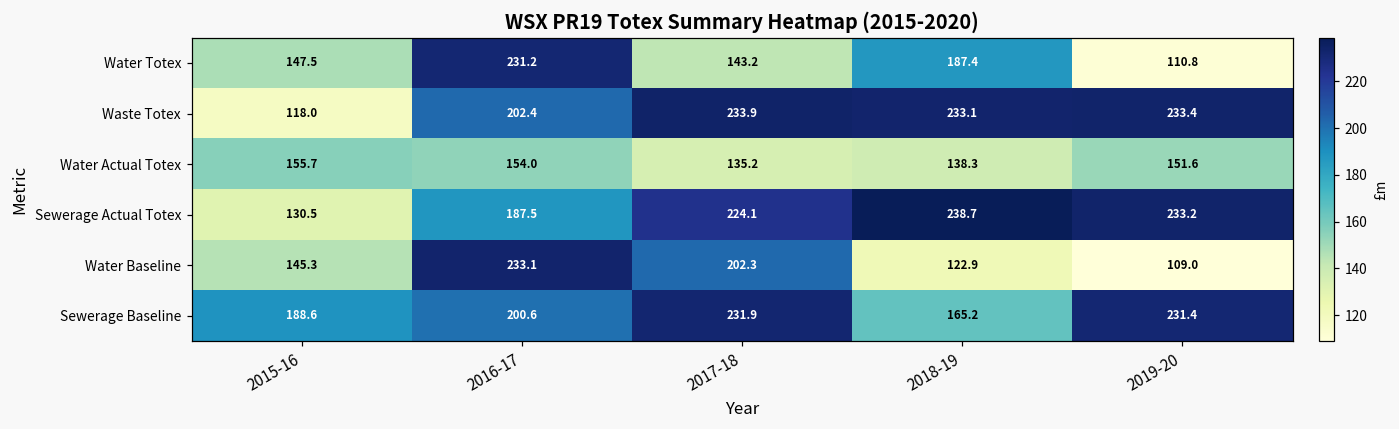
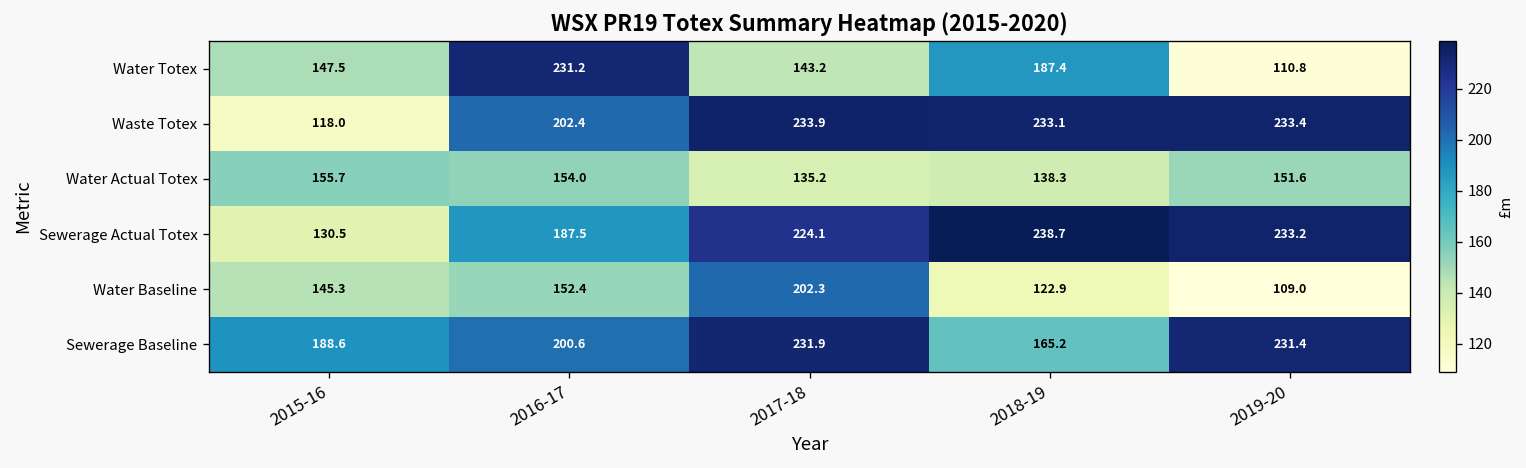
Water Baseline, 2016-17: 233.1 -> 152.4
